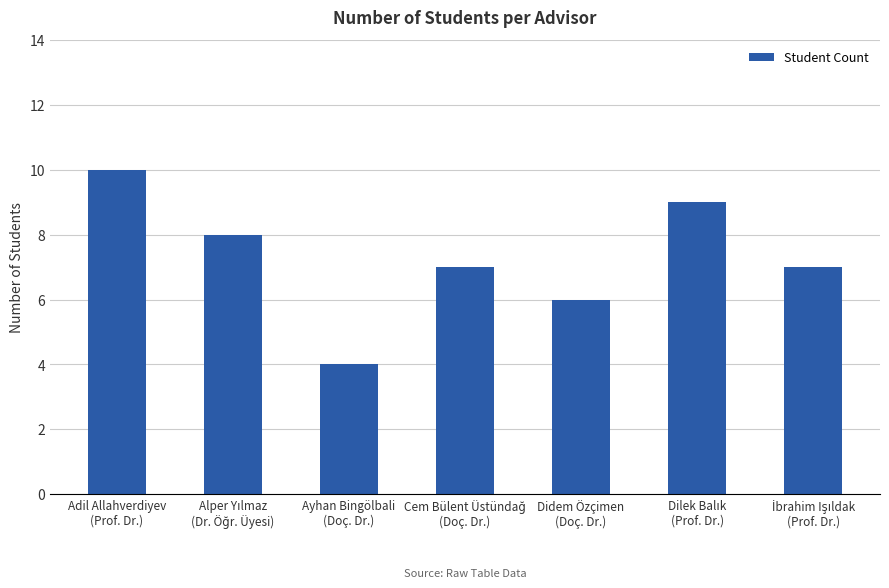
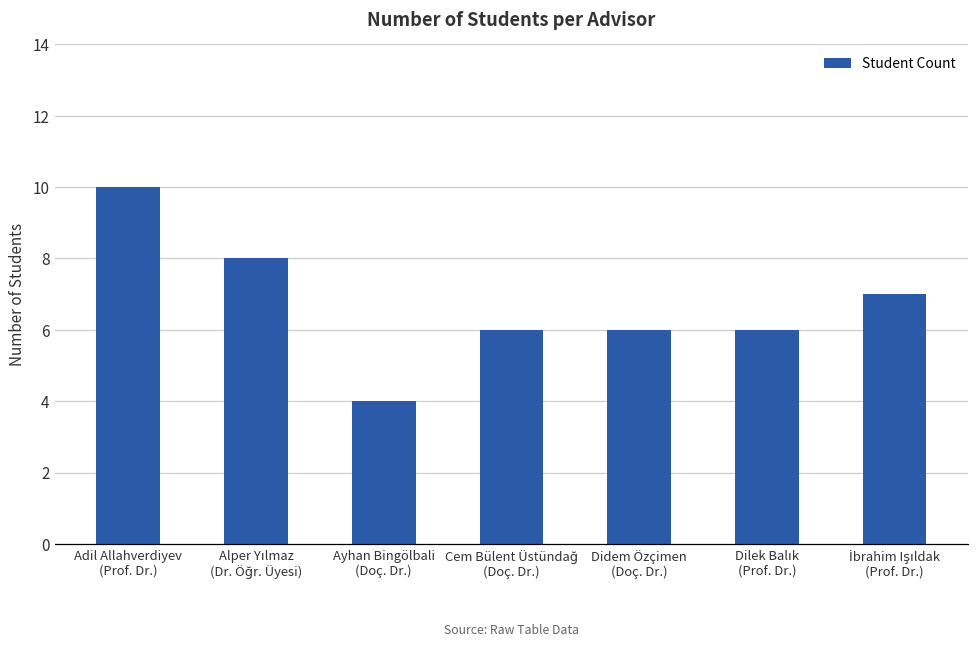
Cem Bülent Üstündağ (Doç. Dr.): 7 -> 6
Dilek Balık (Prof. Dr.): 9 -> 6
